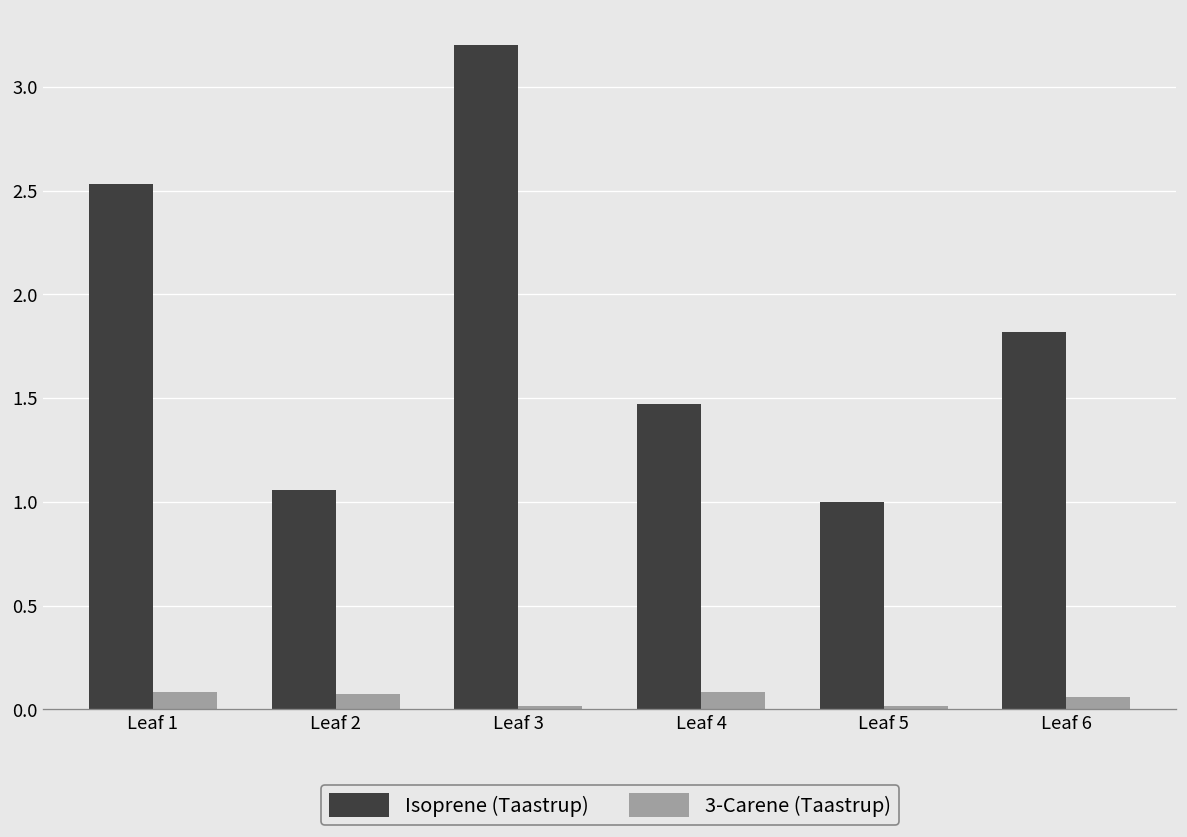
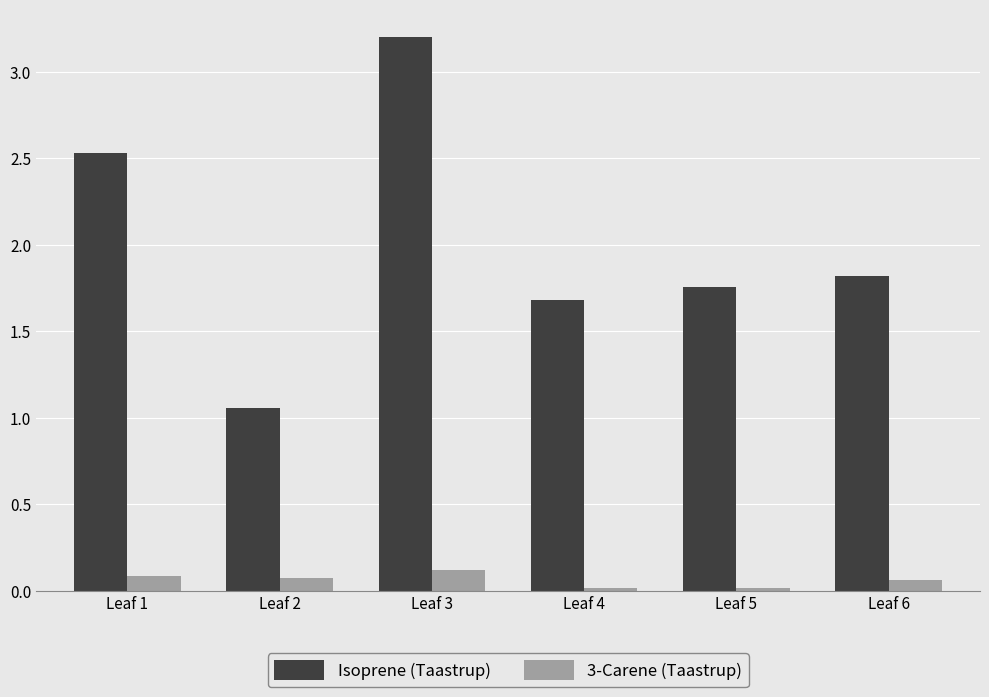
3-Carene (Taastrup), Leaf 3: 0.02 -> 0.12
Isoprene (Taastrup), Leaf 4: 1.47 -> 1.68
3-Carene (Taastrup), Leaf 4: 0.08 -> 0.01
Isoprene (Taastrup), Leaf 5: 1.00 -> 1.75
